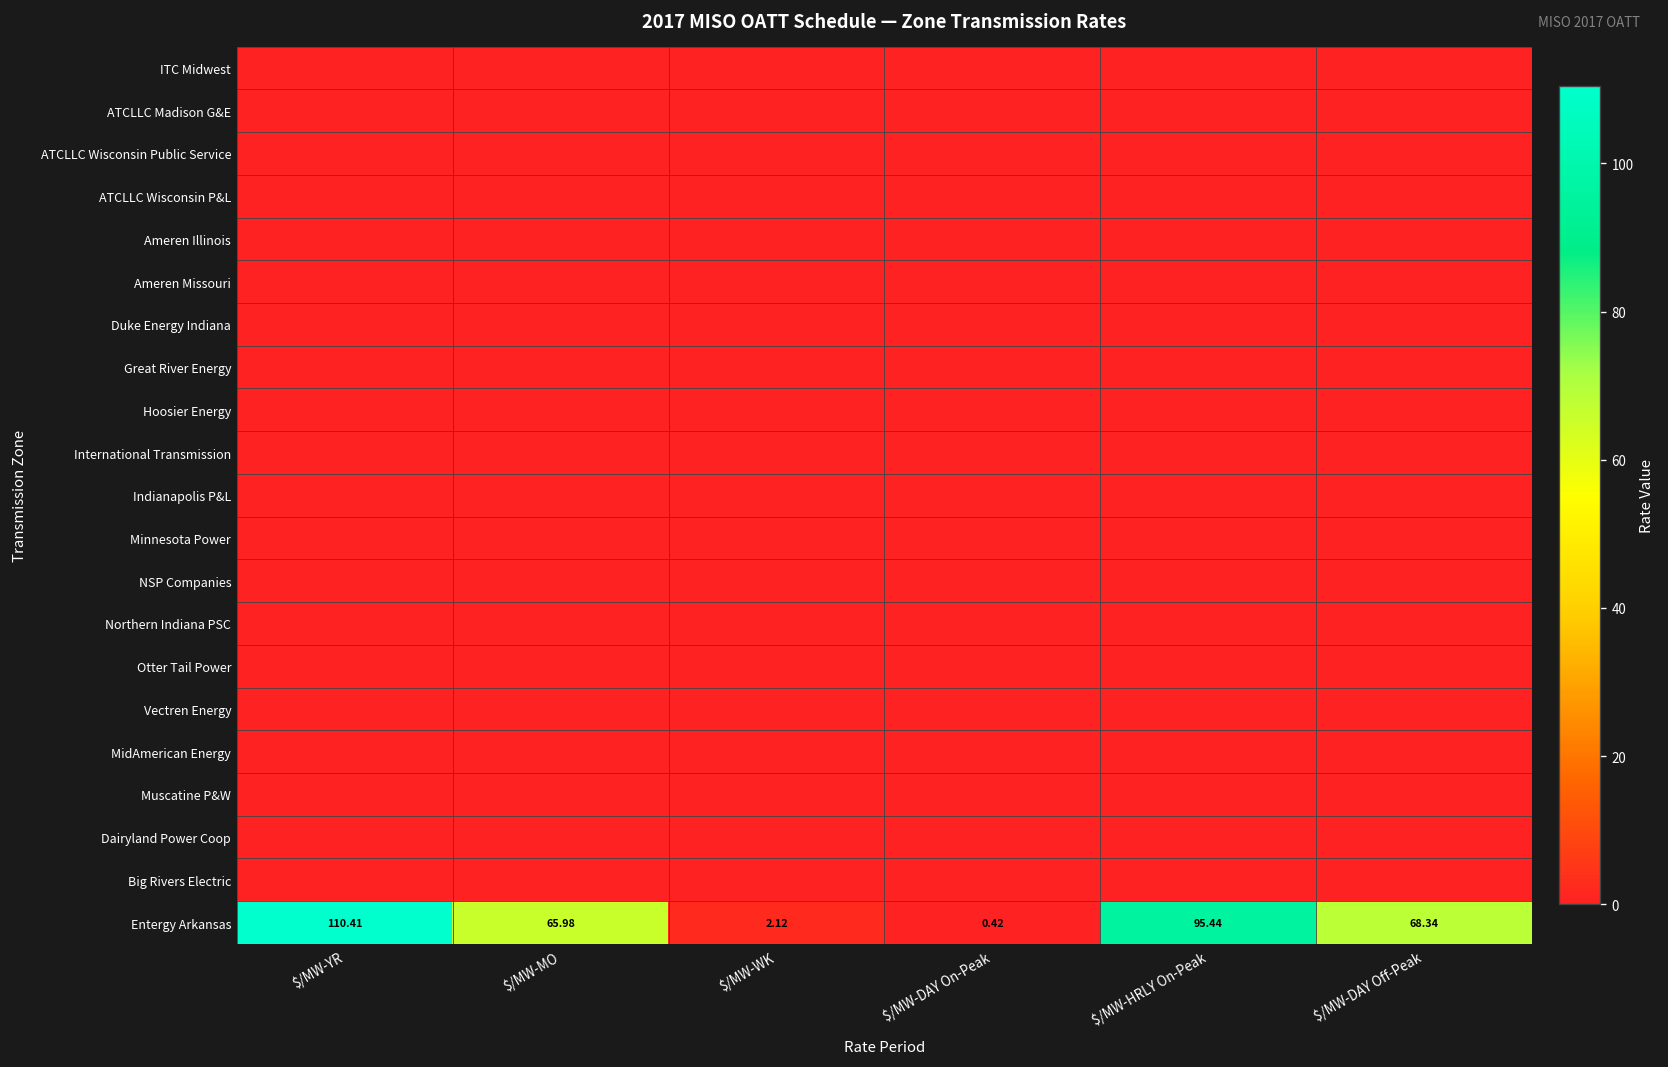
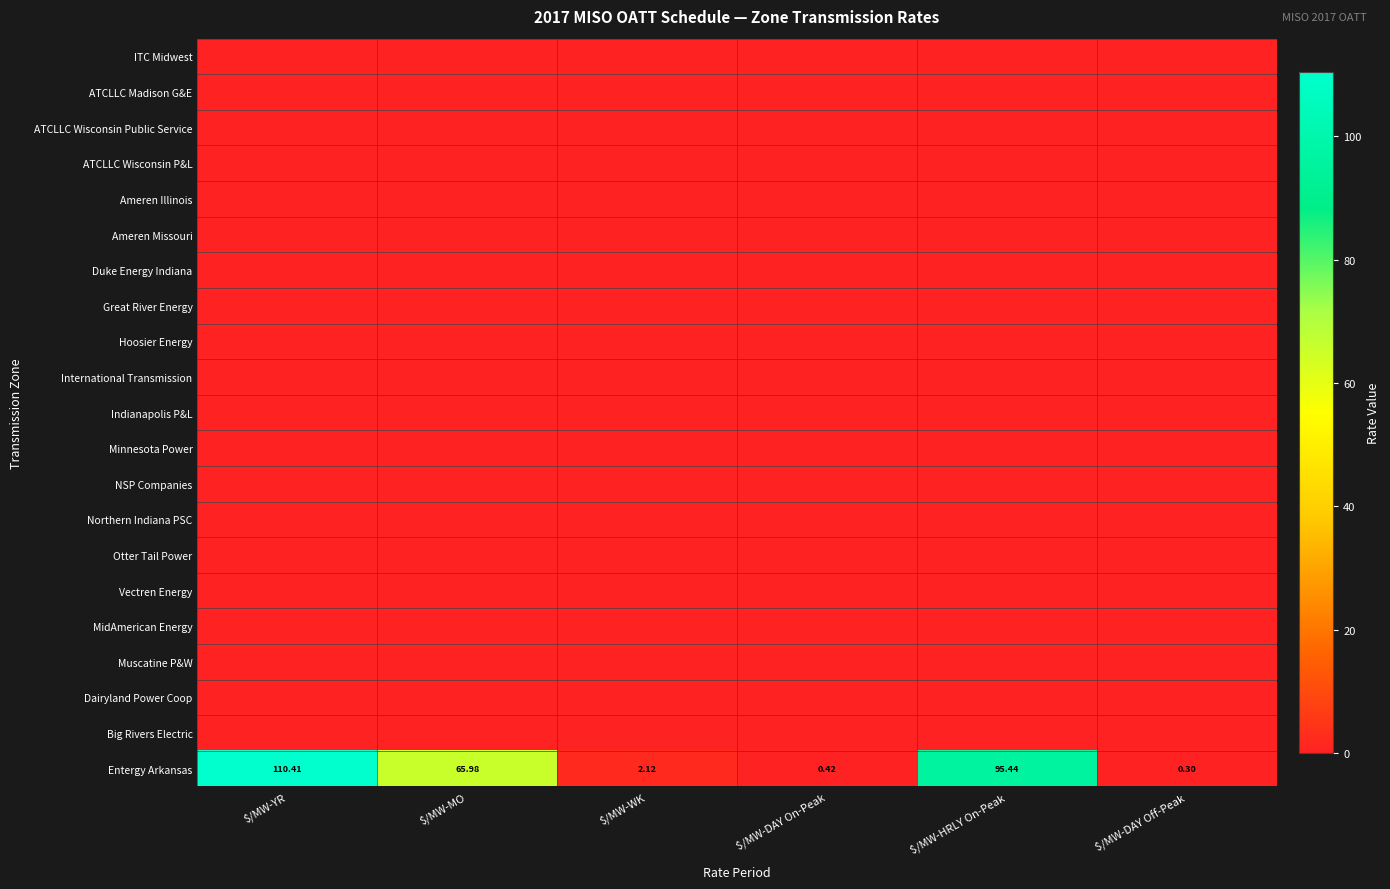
Entergy Arkansas, $/MW-DAY Off-Peak: 68.34 -> 0.30
